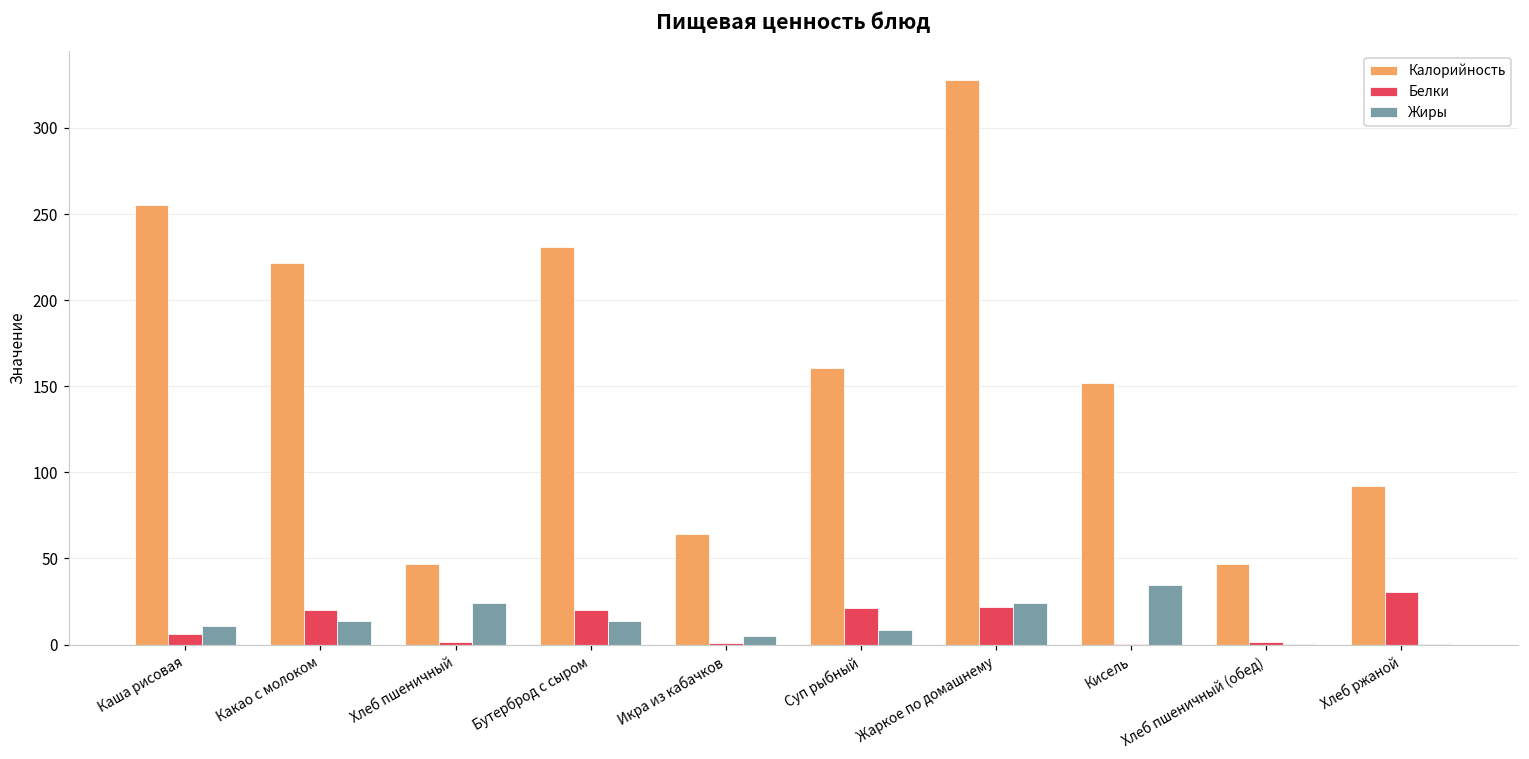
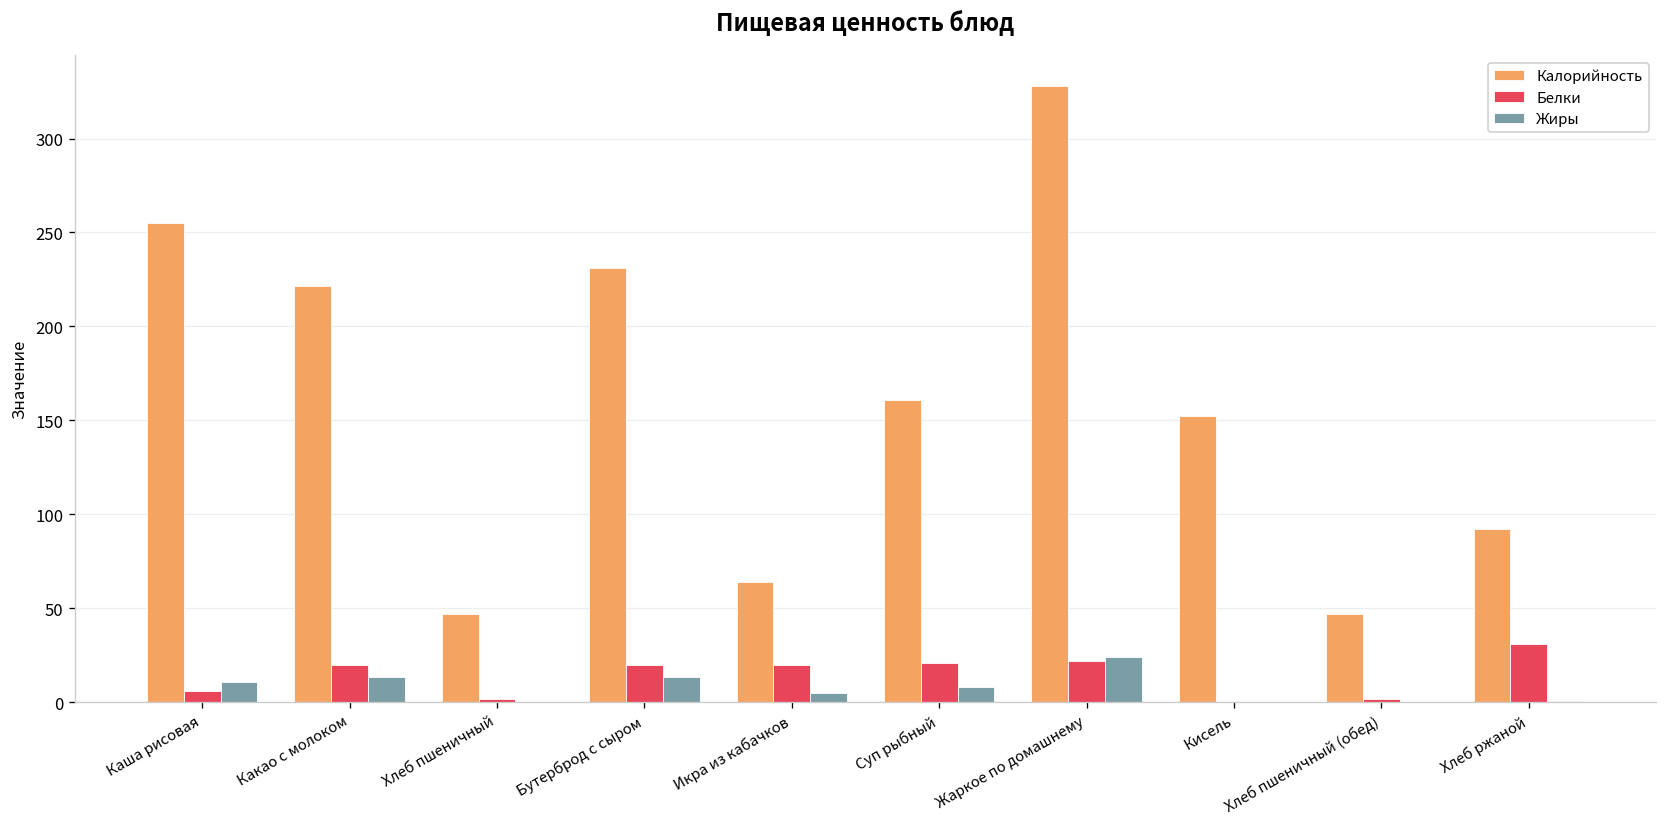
Жиры, Хлеб пшеничный: 24 -> 0
Белки, Икра из кабачков: 1 -> 20
Жиры, Кисель: 35 -> 0
